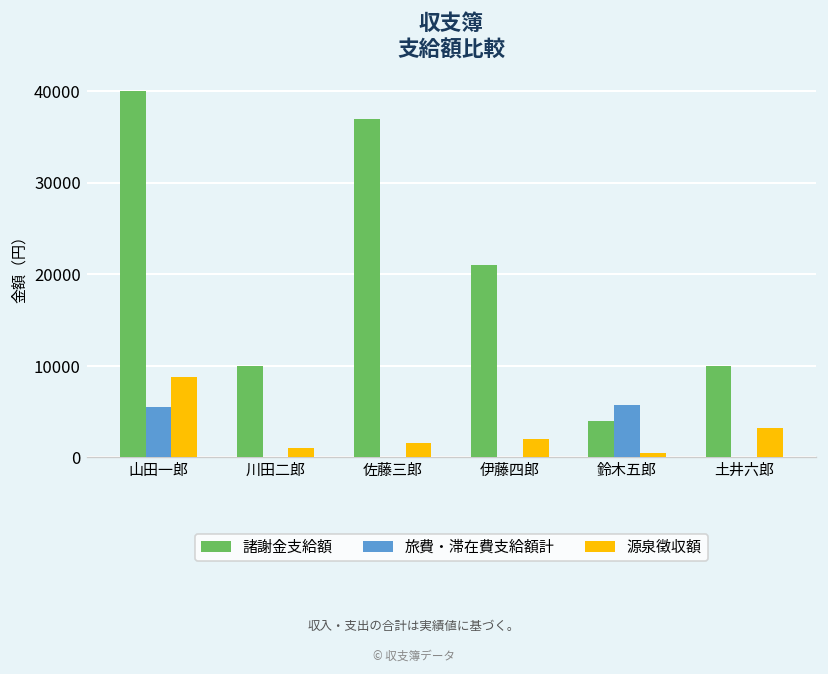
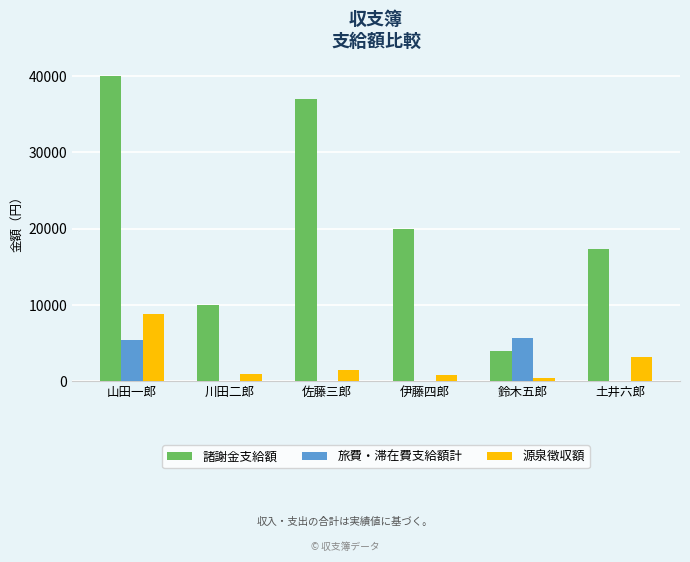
諸謝金支給額, 伊藤四郎: 21000 -> 20000
源泉徴収額, 伊藤四郎: 2000 -> 1000
諸謝金支給額, 土井六郎: 10000 -> 17000
